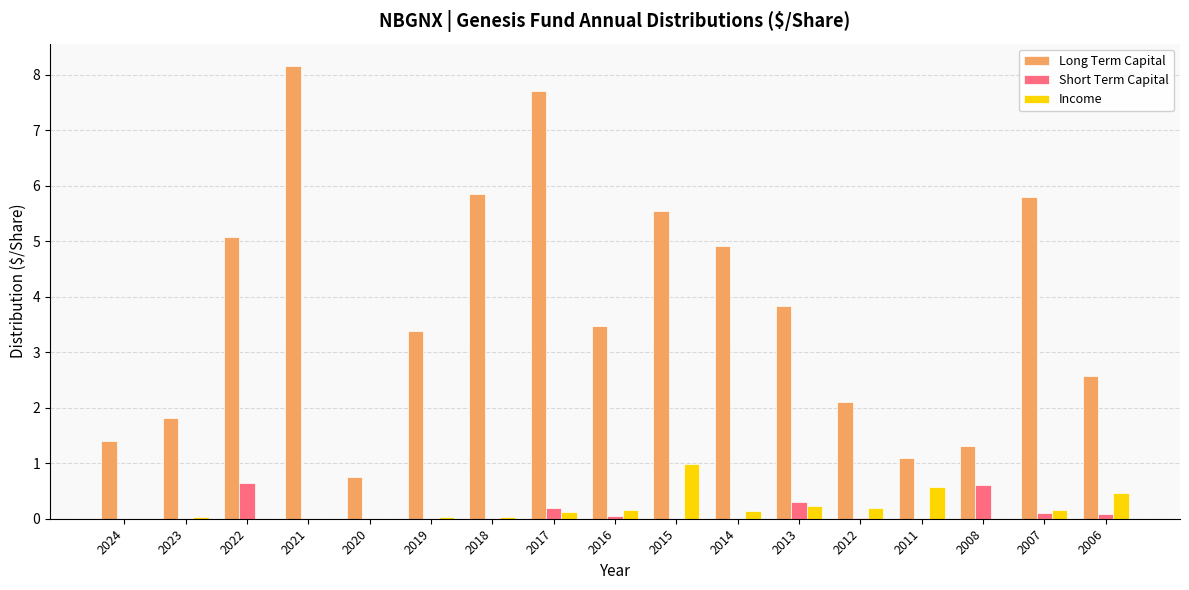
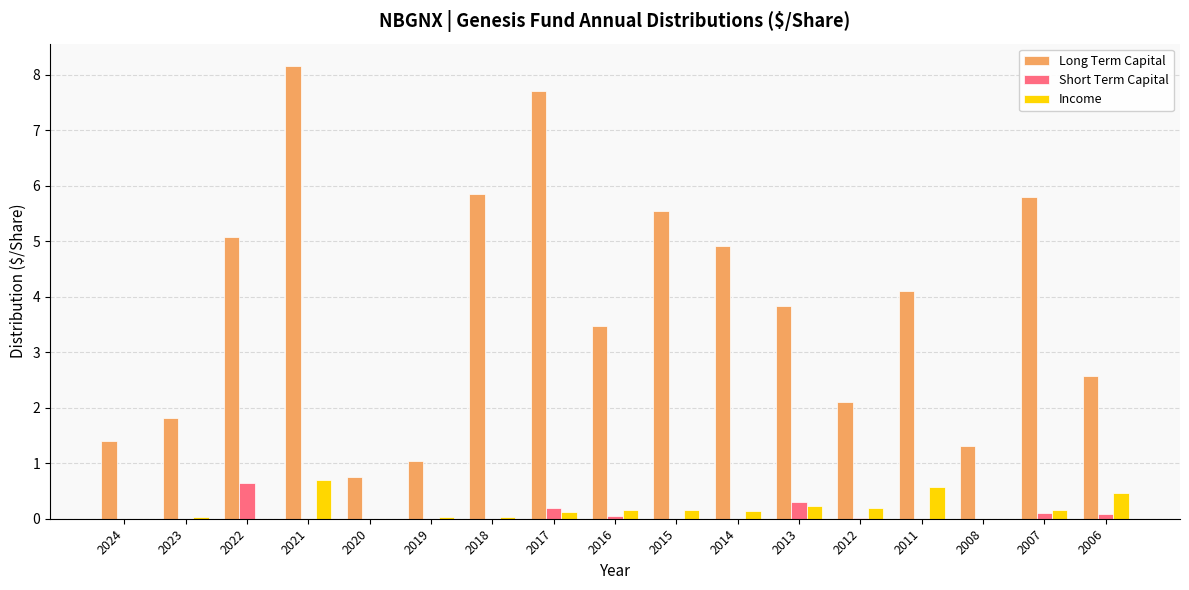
Income, 2021: 0.0 -> 0.7
Long Term Capital, 2019: 3.4 -> 1.0
Income, 2015: 1.0 -> 0.2
Long Term Capital, 2011: 1.1 -> 4.1
Short Term Capital, 2008: 0.6 -> 0.0
